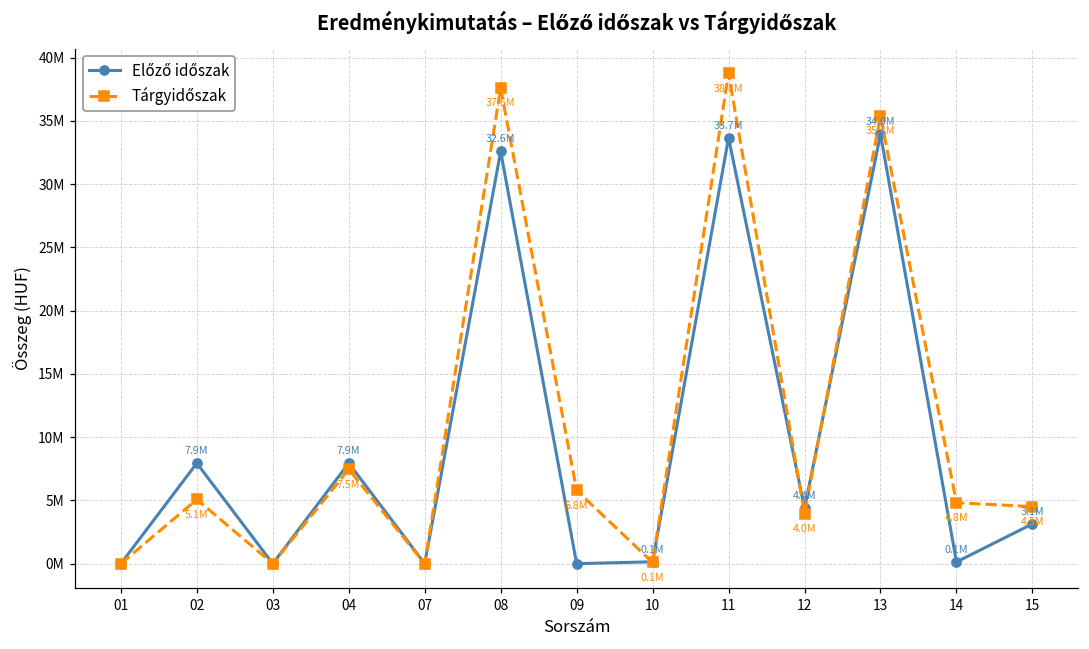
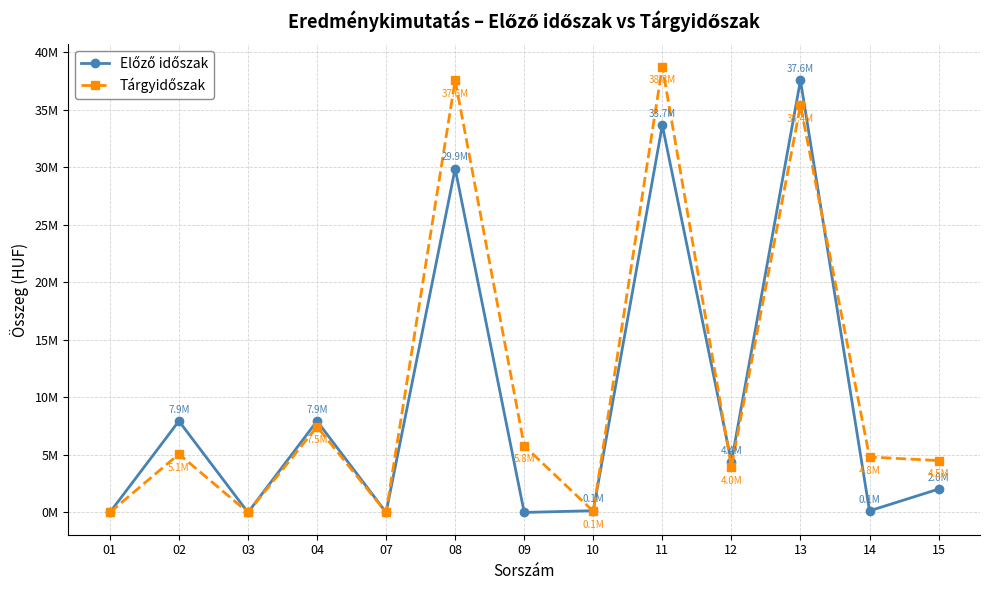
Előző időszak, 08: 32.6M -> 29.9M
Előző időszak, 13: 34.0M -> 37.6M
Előző időszak, 15: 3.1M -> 2.0M
